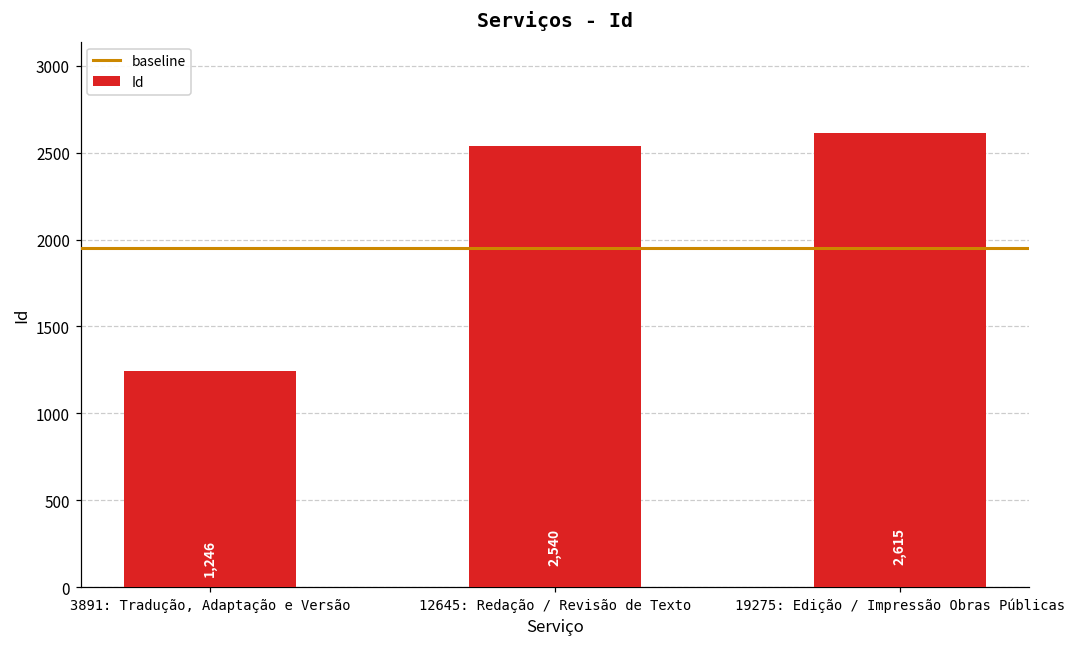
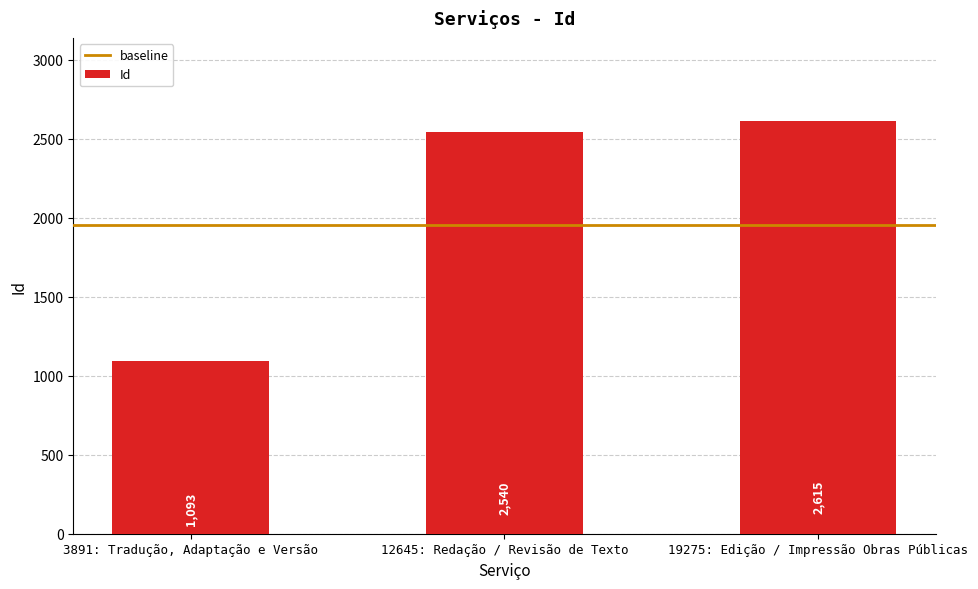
3891: Tradução, Adaptação e Versão: 1,246 -> 1,093
